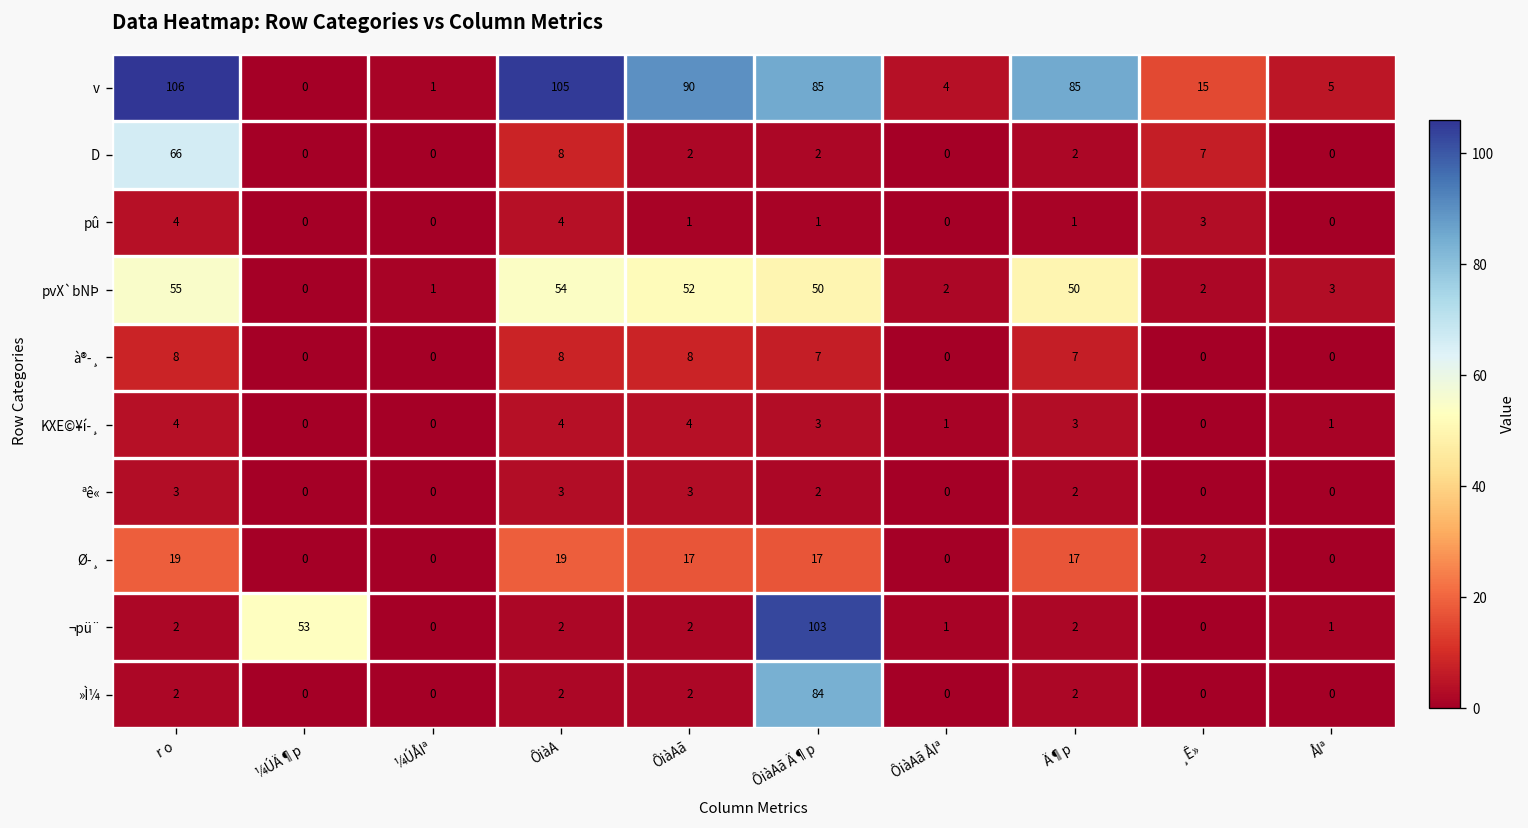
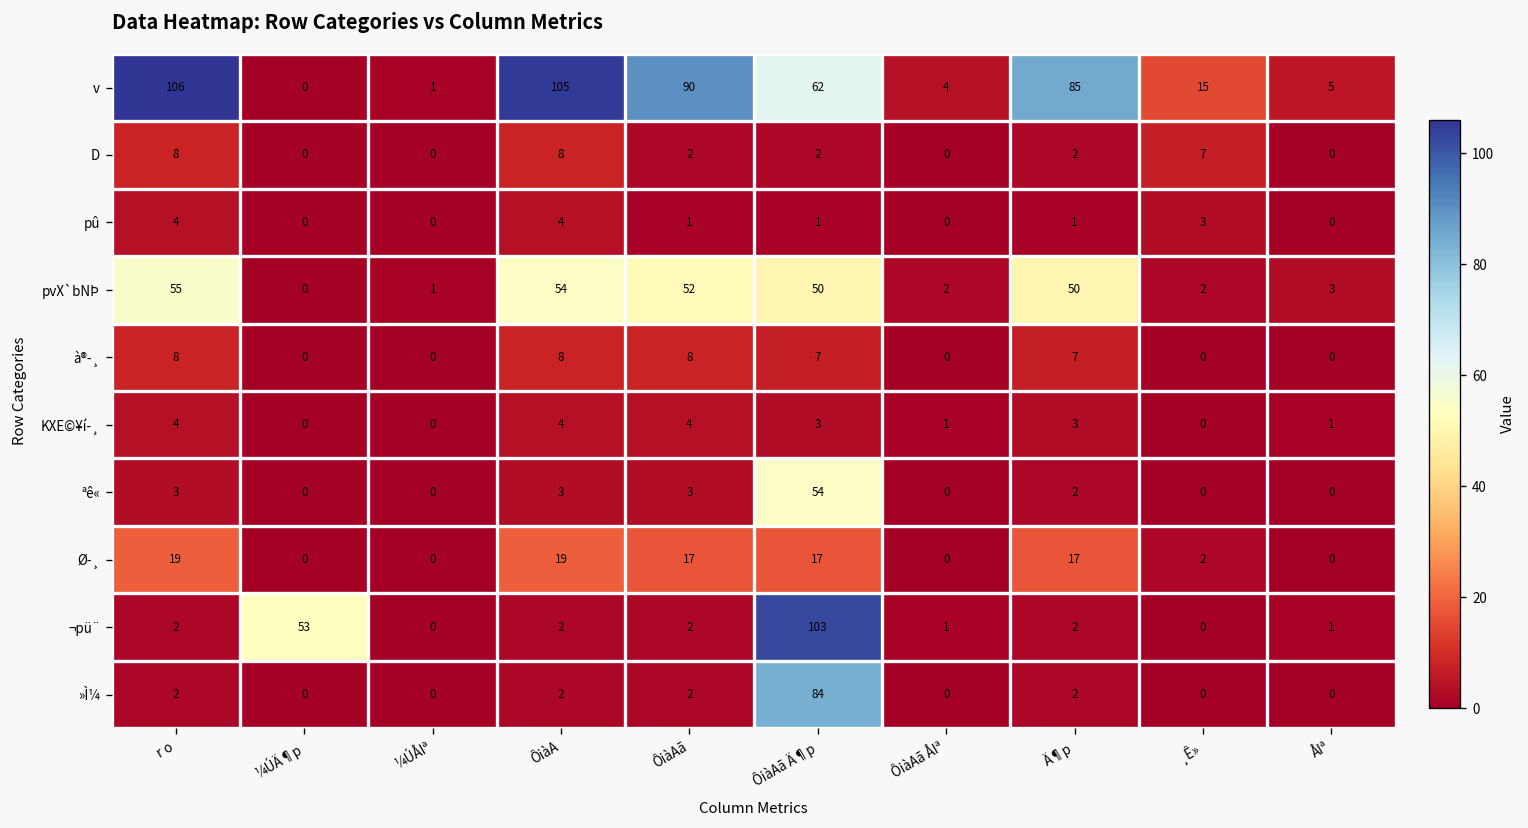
v, ÔiàAã Ä¶p: 85 -> 62
D, r o: 66 -> 8
ªê«, ÔiàAã Ä¶p: 2 -> 54
